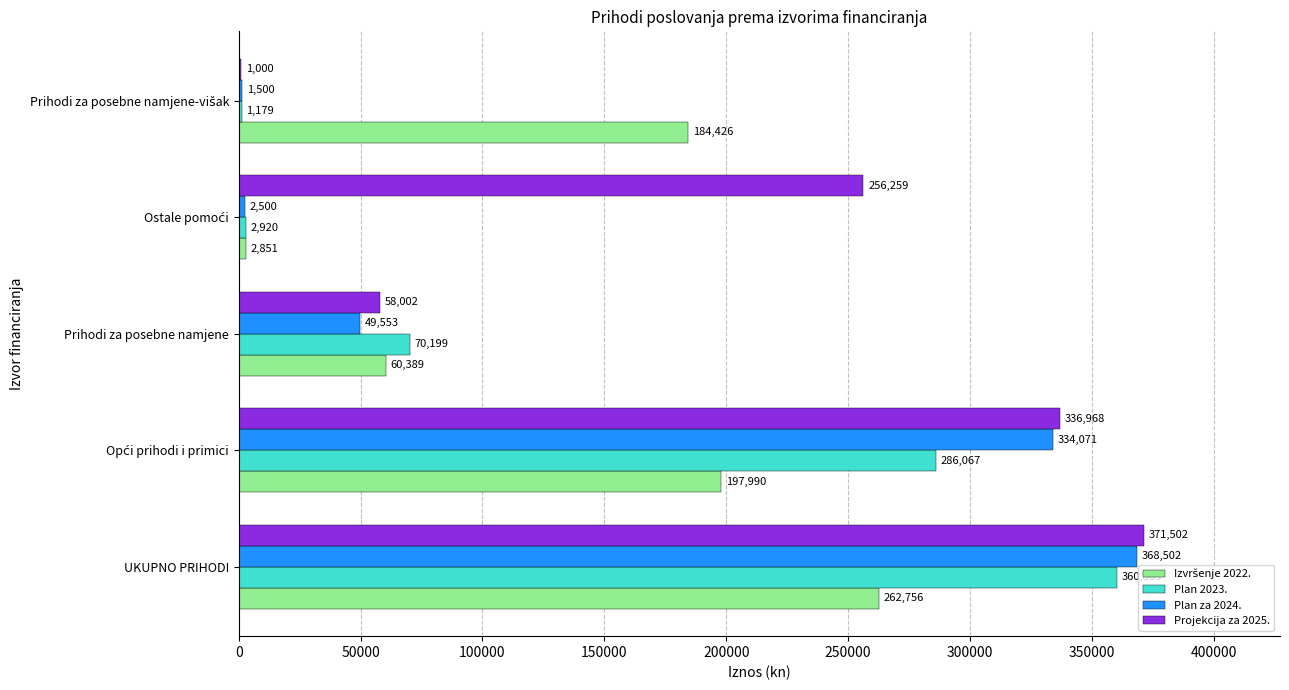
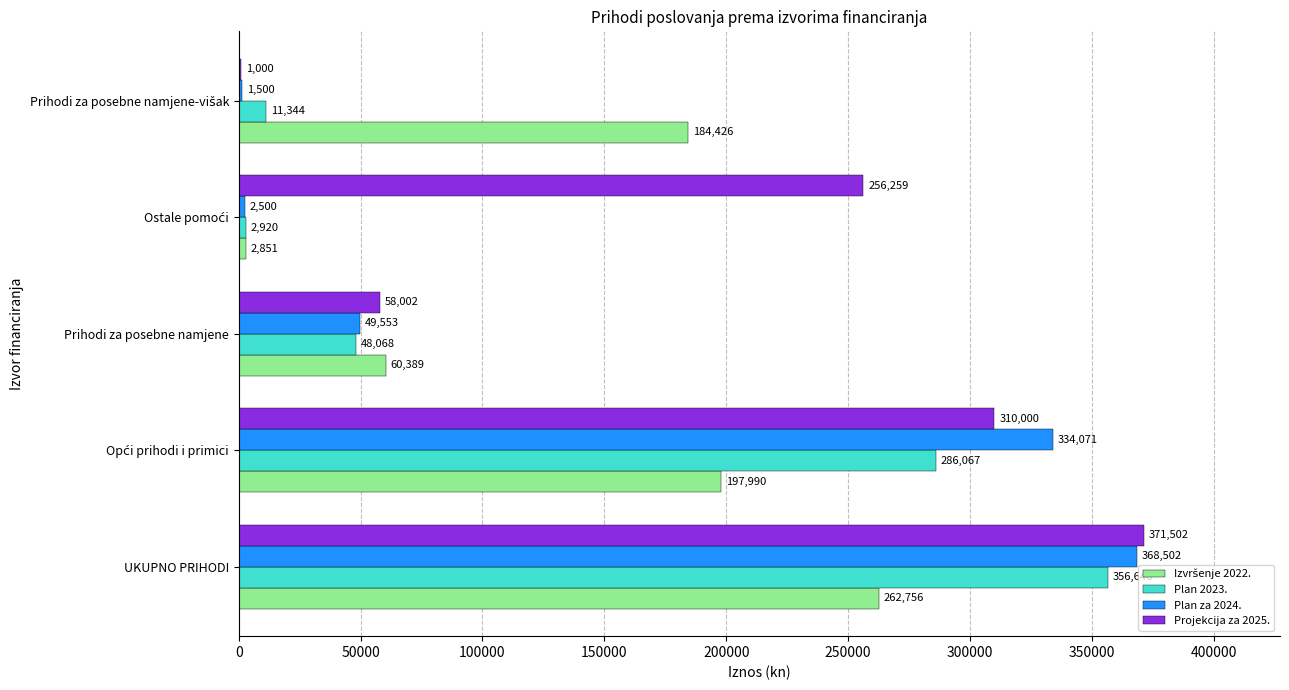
Plan 2023., Prihodi za posebne namjene-višak: 1,179 -> 11,344
Plan 2023., Prihodi za posebne namjene: 70,199 -> 48,068
Projekcija za 2025., Opći prihodi i primici: 336,968 -> 310,000
Plan 2023., UKUPNO PRIHODI: 360000 -> 357000
